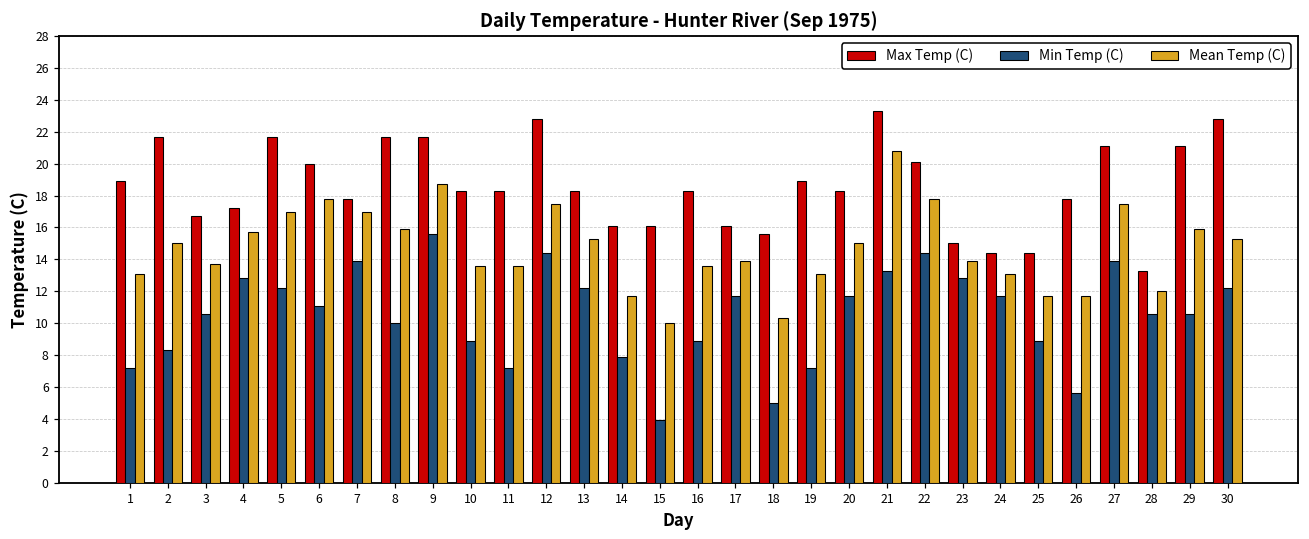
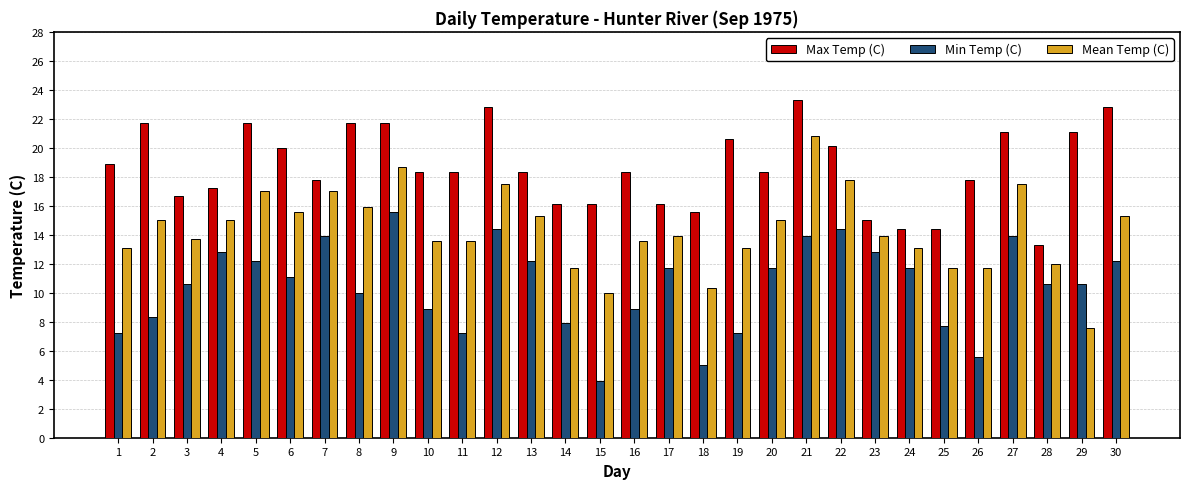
Mean Temp (C), 4: 15.7 -> 15.0
Mean Temp (C), 6: 17.8 -> 15.6
Max Temp (C), 19: 18.9 -> 20.6
Min Temp (C), 21: 13.3 -> 13.9
Min Temp (C), 25: 8.9 -> 7.7
Mean Temp (C), 29: 15.9 -> 7.6
